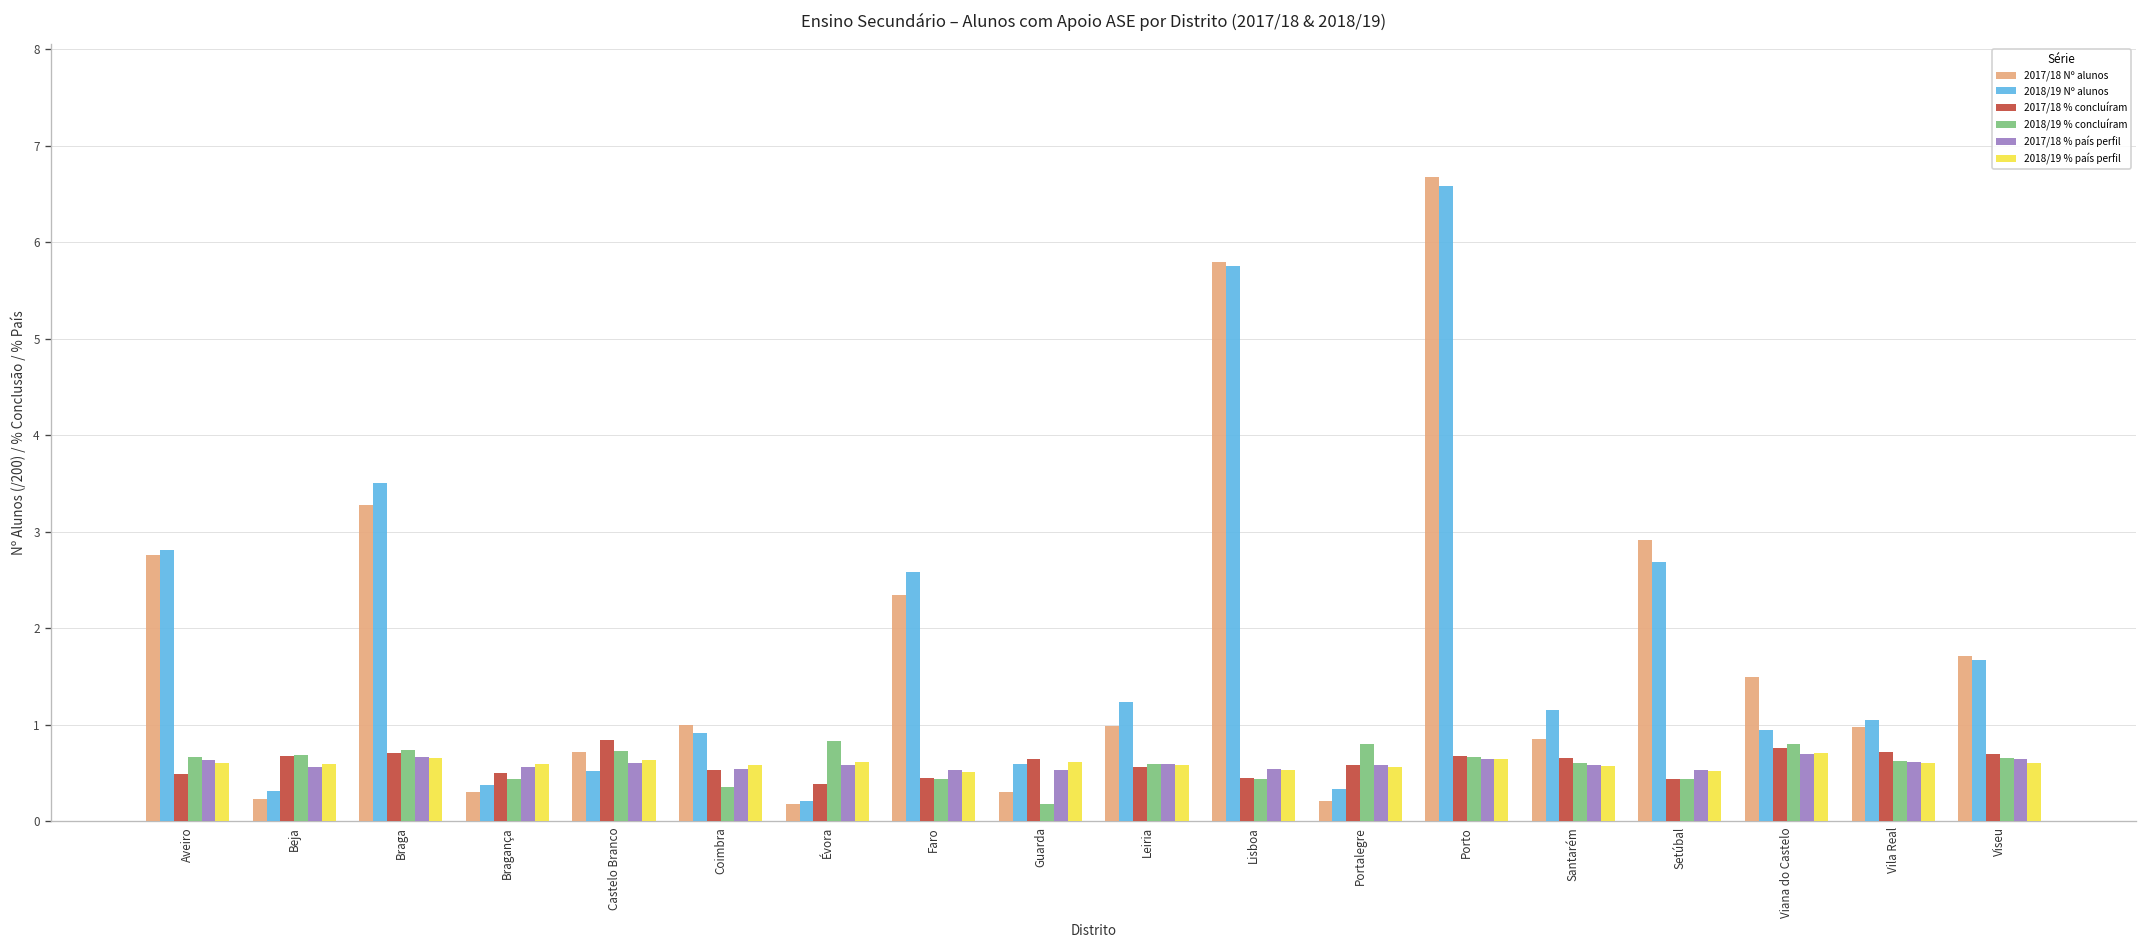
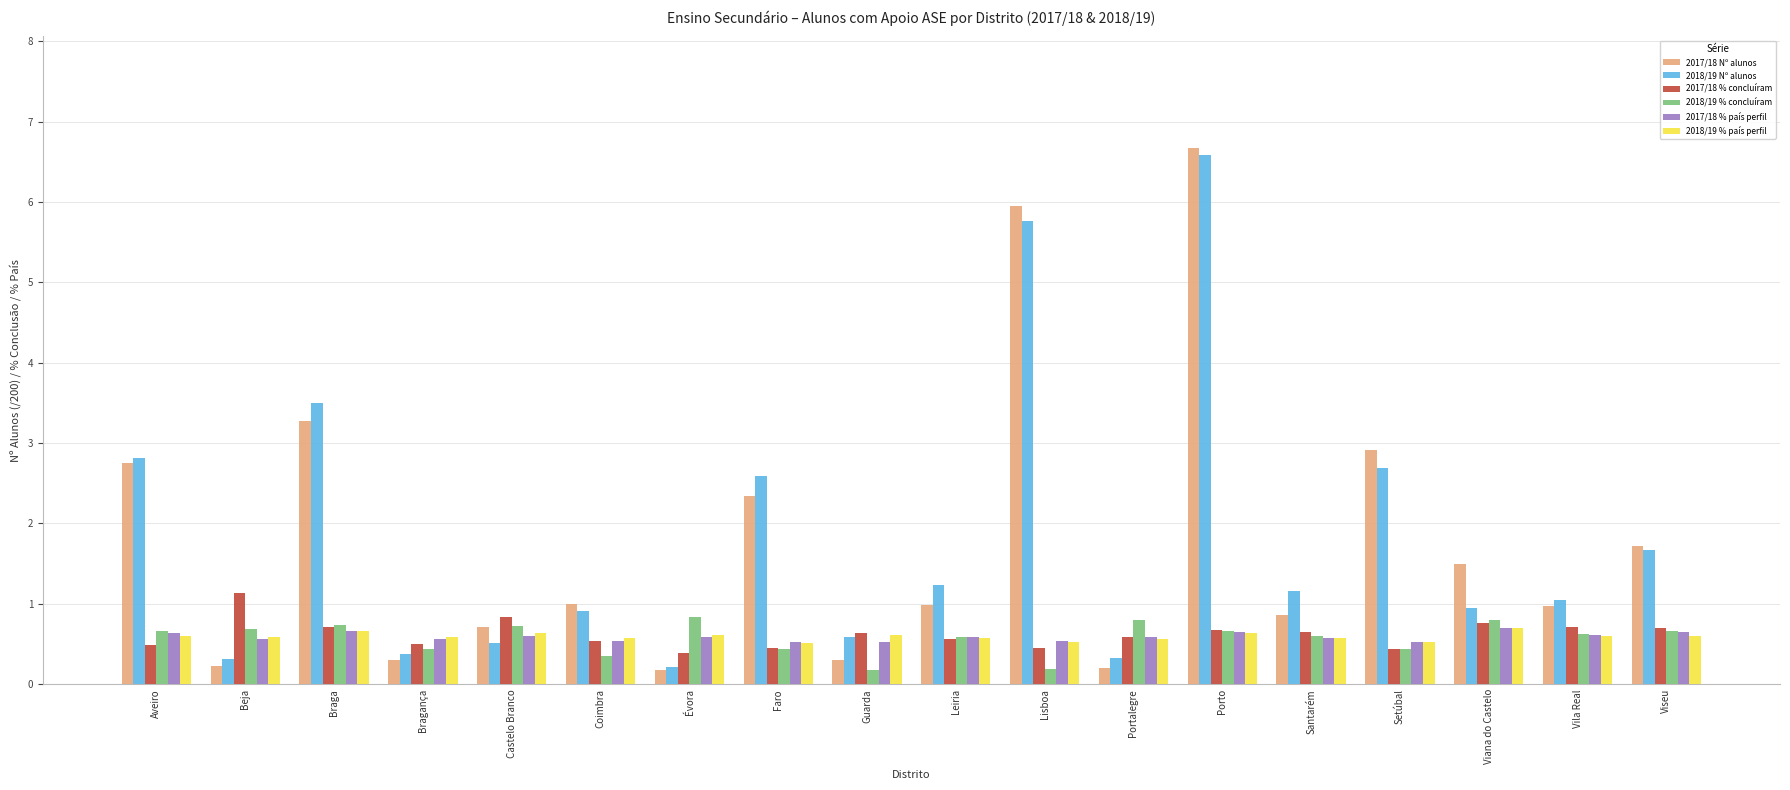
2017/18 % concluíram, Beja: 0.7 -> 1.1
2017/18 Nº alunos, Lisboa: 5.8 -> 5.9
2018/19 % concluíram, Lisboa: 0.4 -> 0.2
